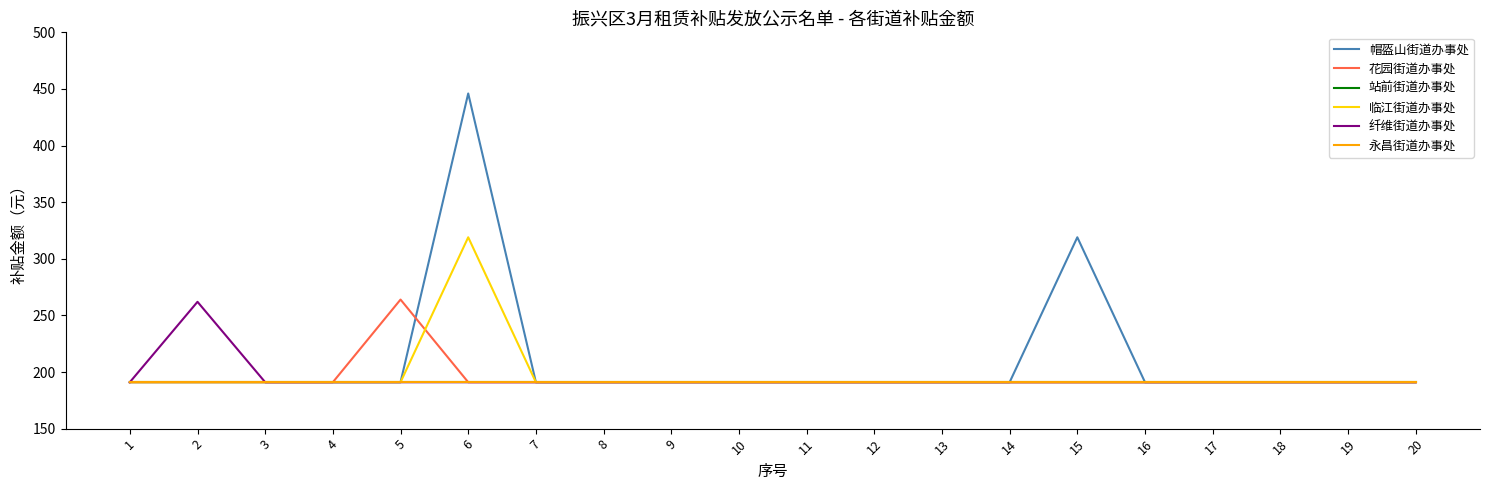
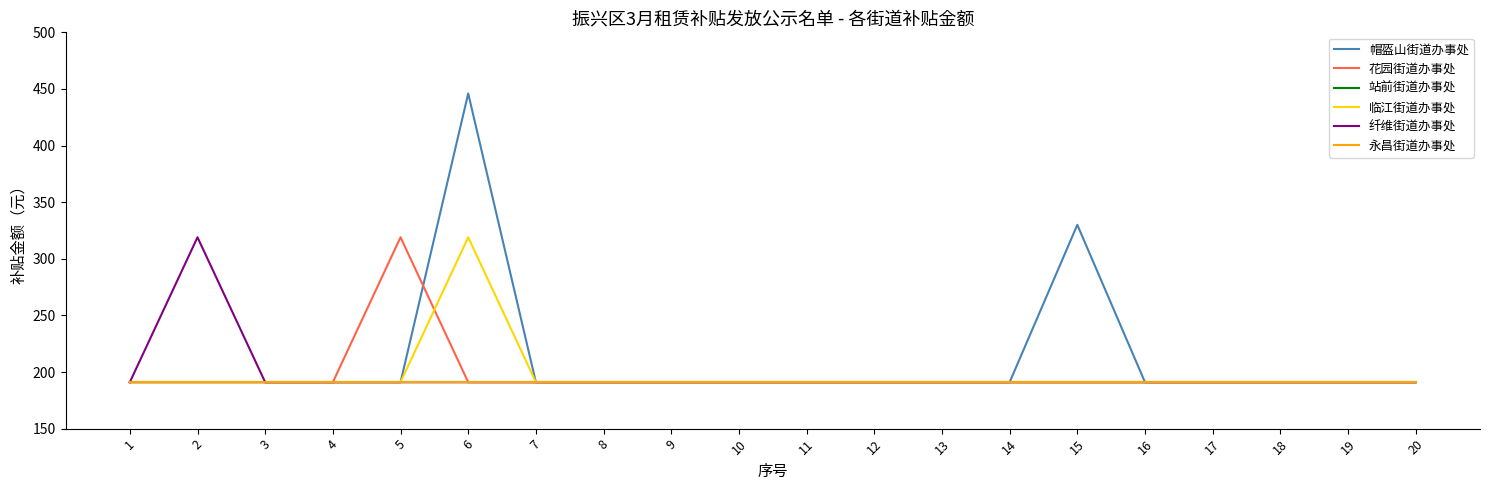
纤维街道办事处, 2: 262 -> 319
花园街道办事处, 5: 264 -> 319
帽盔山街道办事处, 15: 319 -> 330
